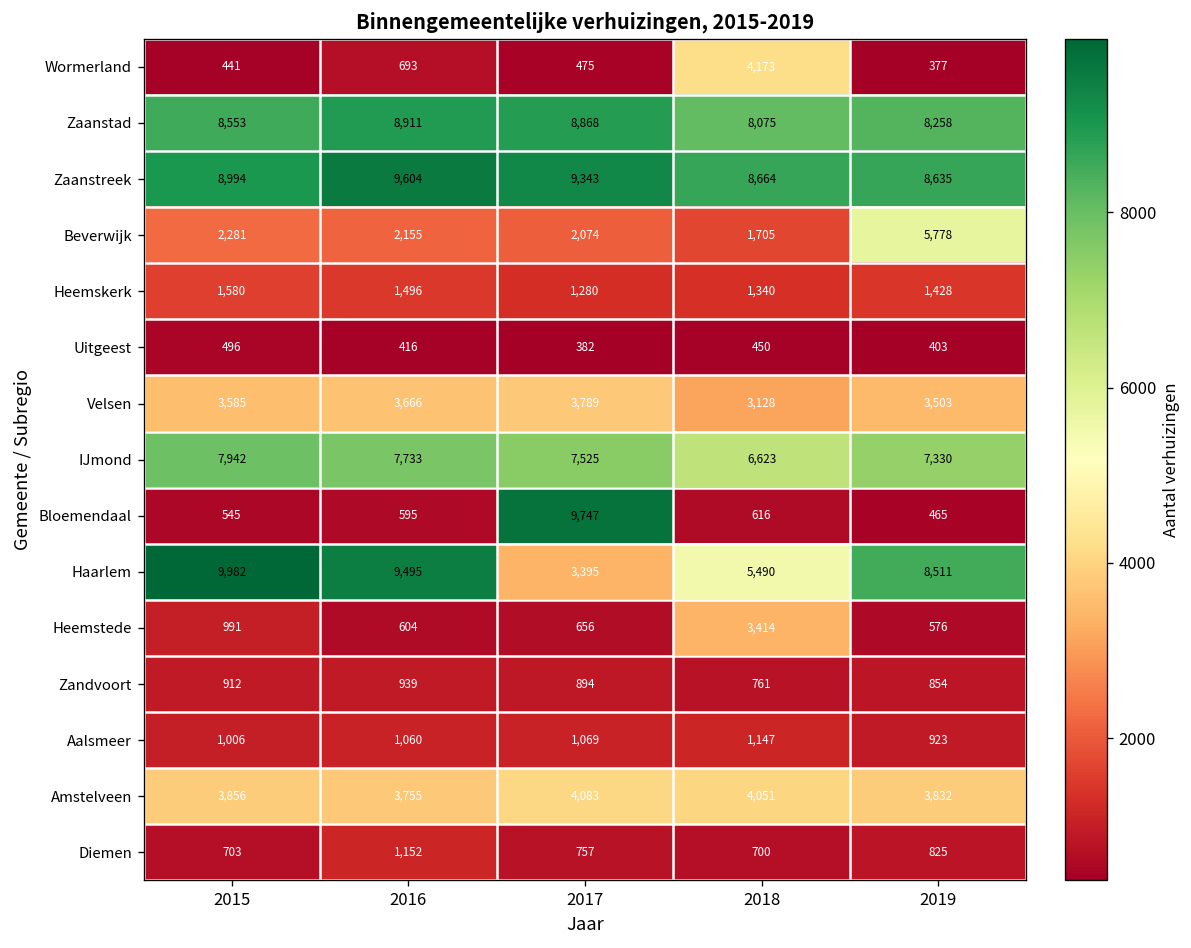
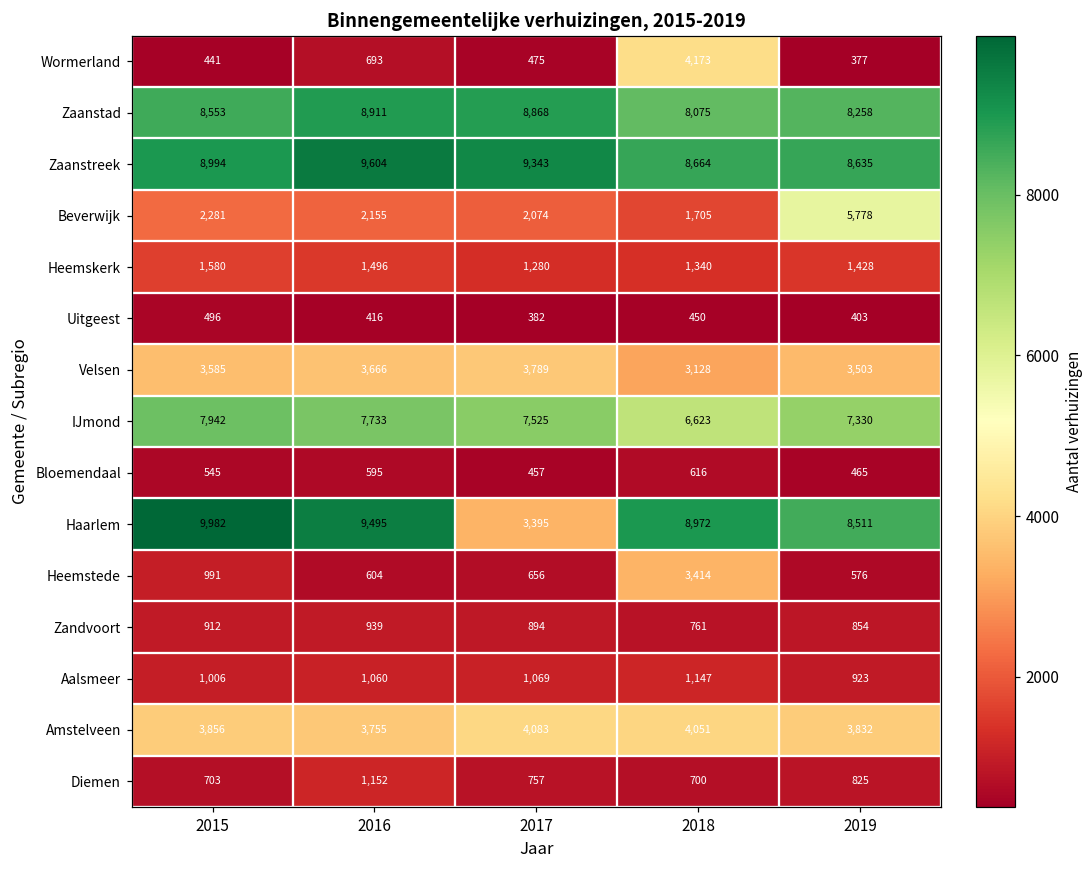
Bloemendaal, 2017: 9,747 -> 457
Haarlem, 2018: 5,490 -> 8,972
